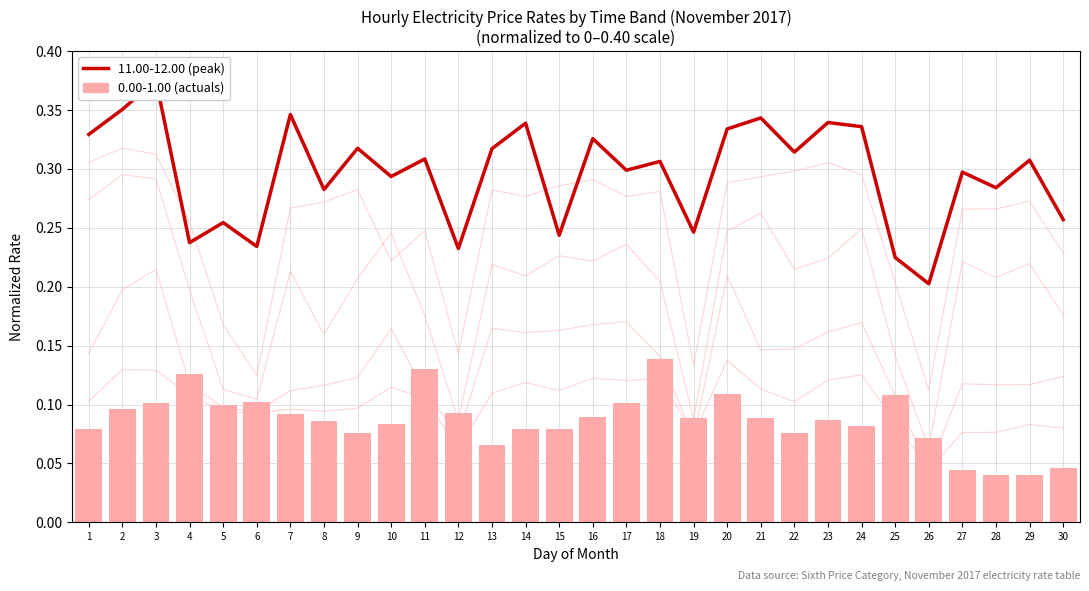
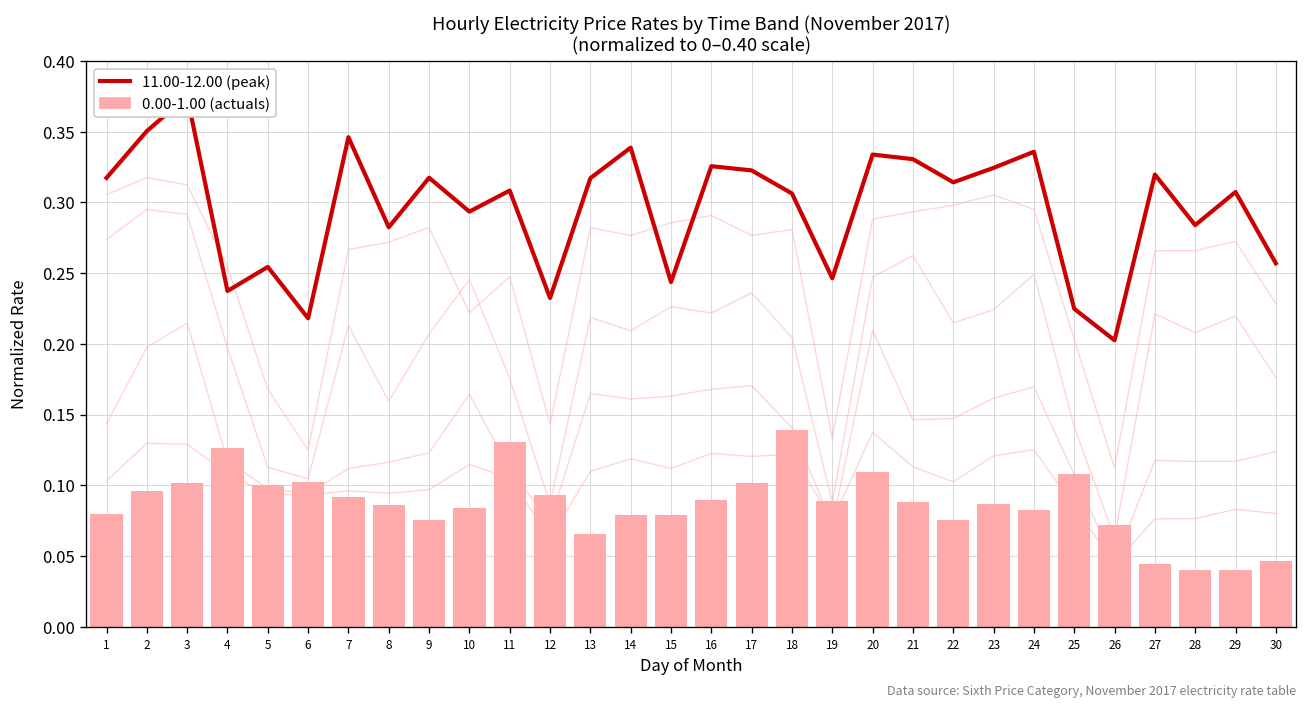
11.00-12.00 (peak), 1: 0.329 -> 0.317
11.00-12.00 (peak), 6: 0.234 -> 0.218
11.00-12.00 (peak), 17: 0.299 -> 0.323
11.00-12.00 (peak), 21: 0.343 -> 0.331
11.00-12.00 (peak), 23: 0.339 -> 0.324
11.00-12.00 (peak), 27: 0.297 -> 0.320
